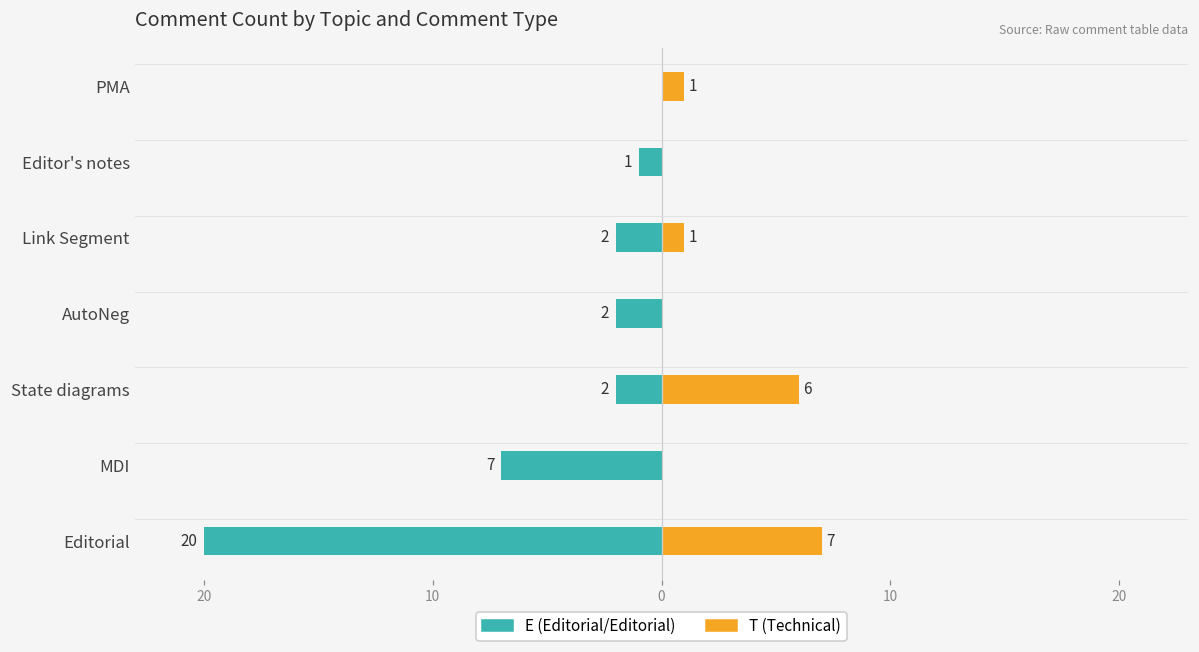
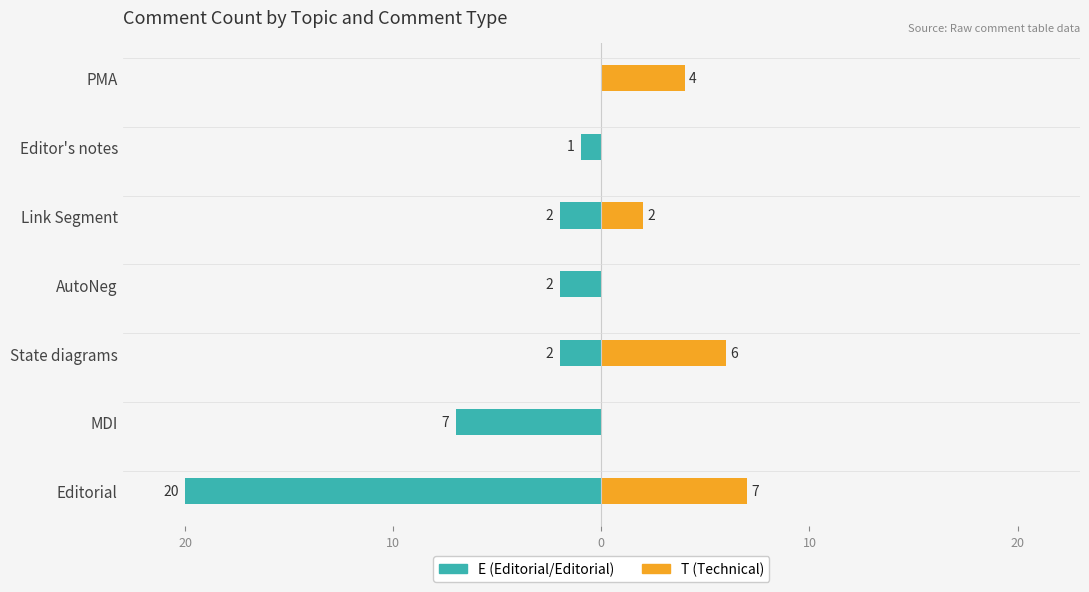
T (Technical), PMA: 1 -> 4
T (Technical), Link Segment: 1 -> 2
